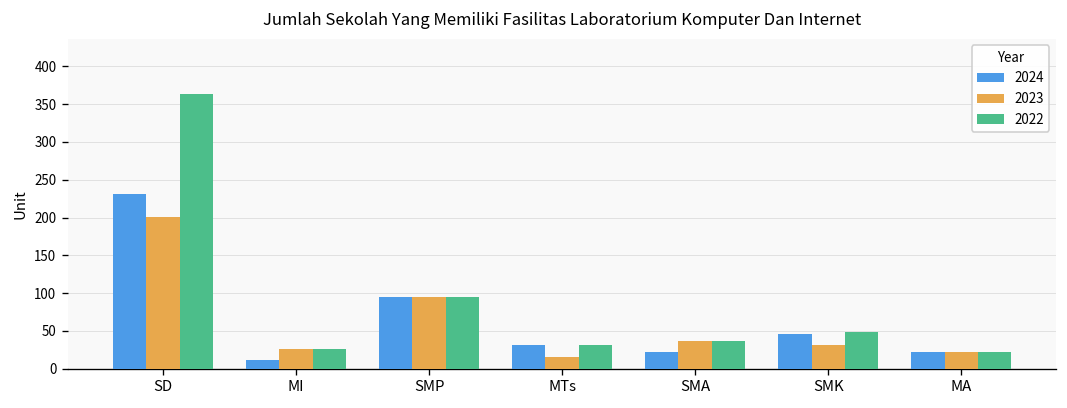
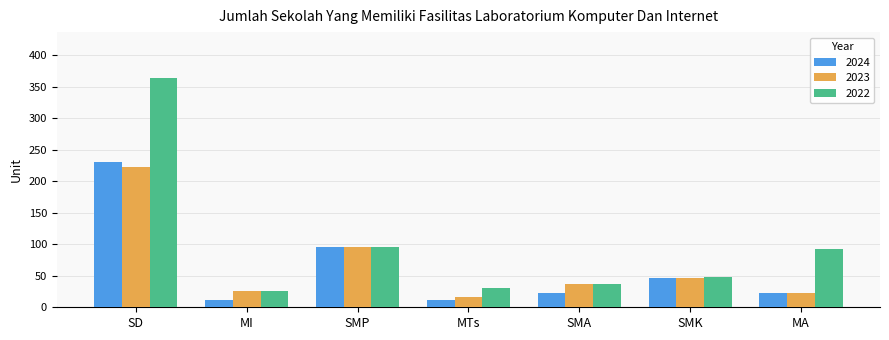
2023, SD: 200 -> 220
2024, MTs: 30 -> 10
2023, SMK: 30 -> 50
2022, MA: 20 -> 90
